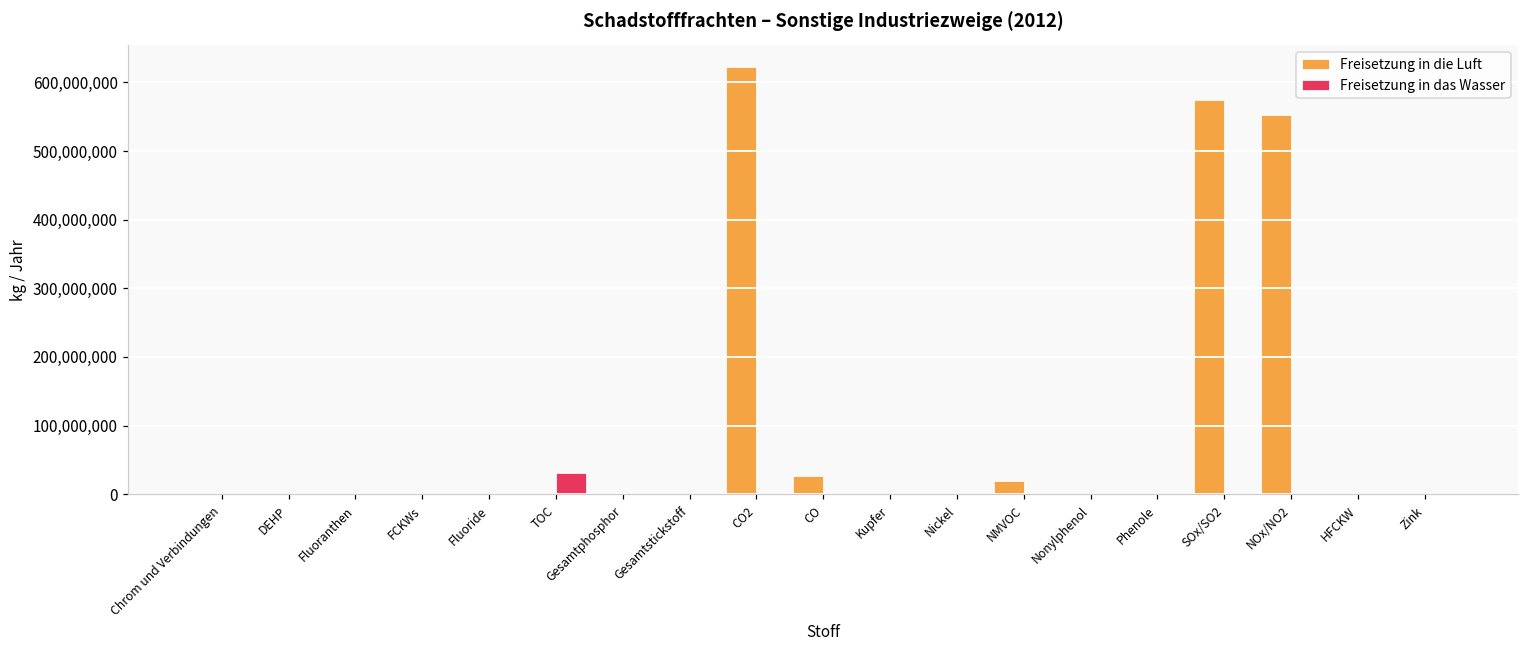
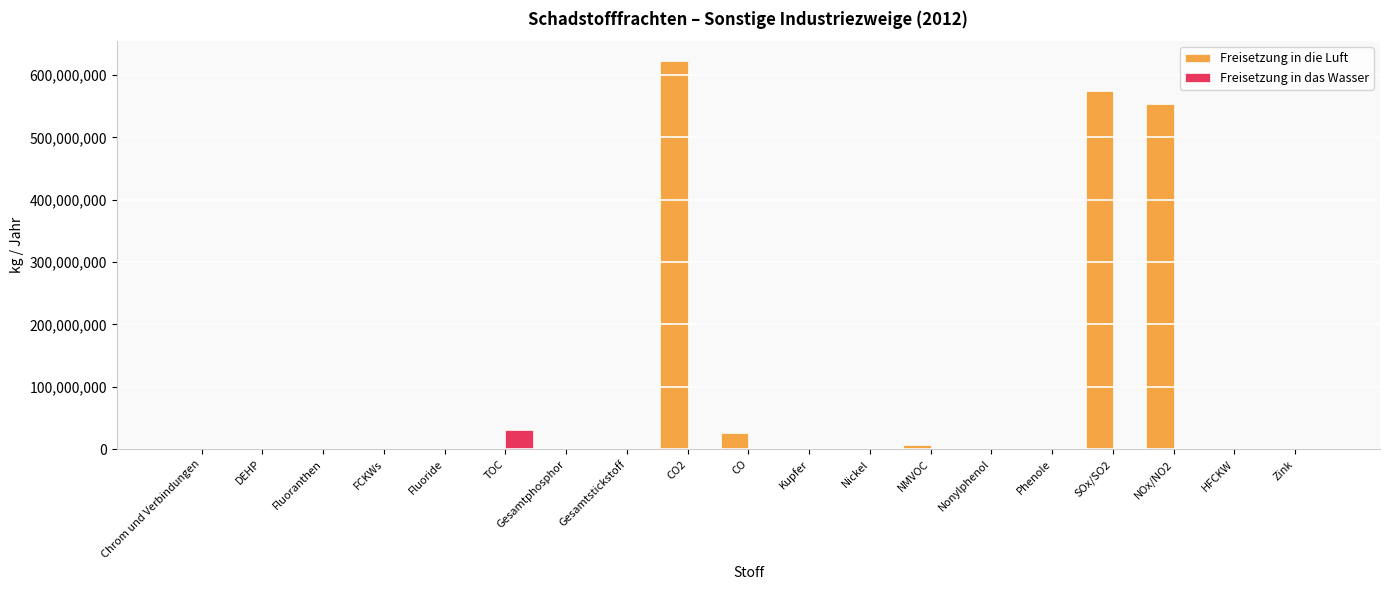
Freisetzung in die Luft, NMVOC: 20,000,000 -> 10,000,000
